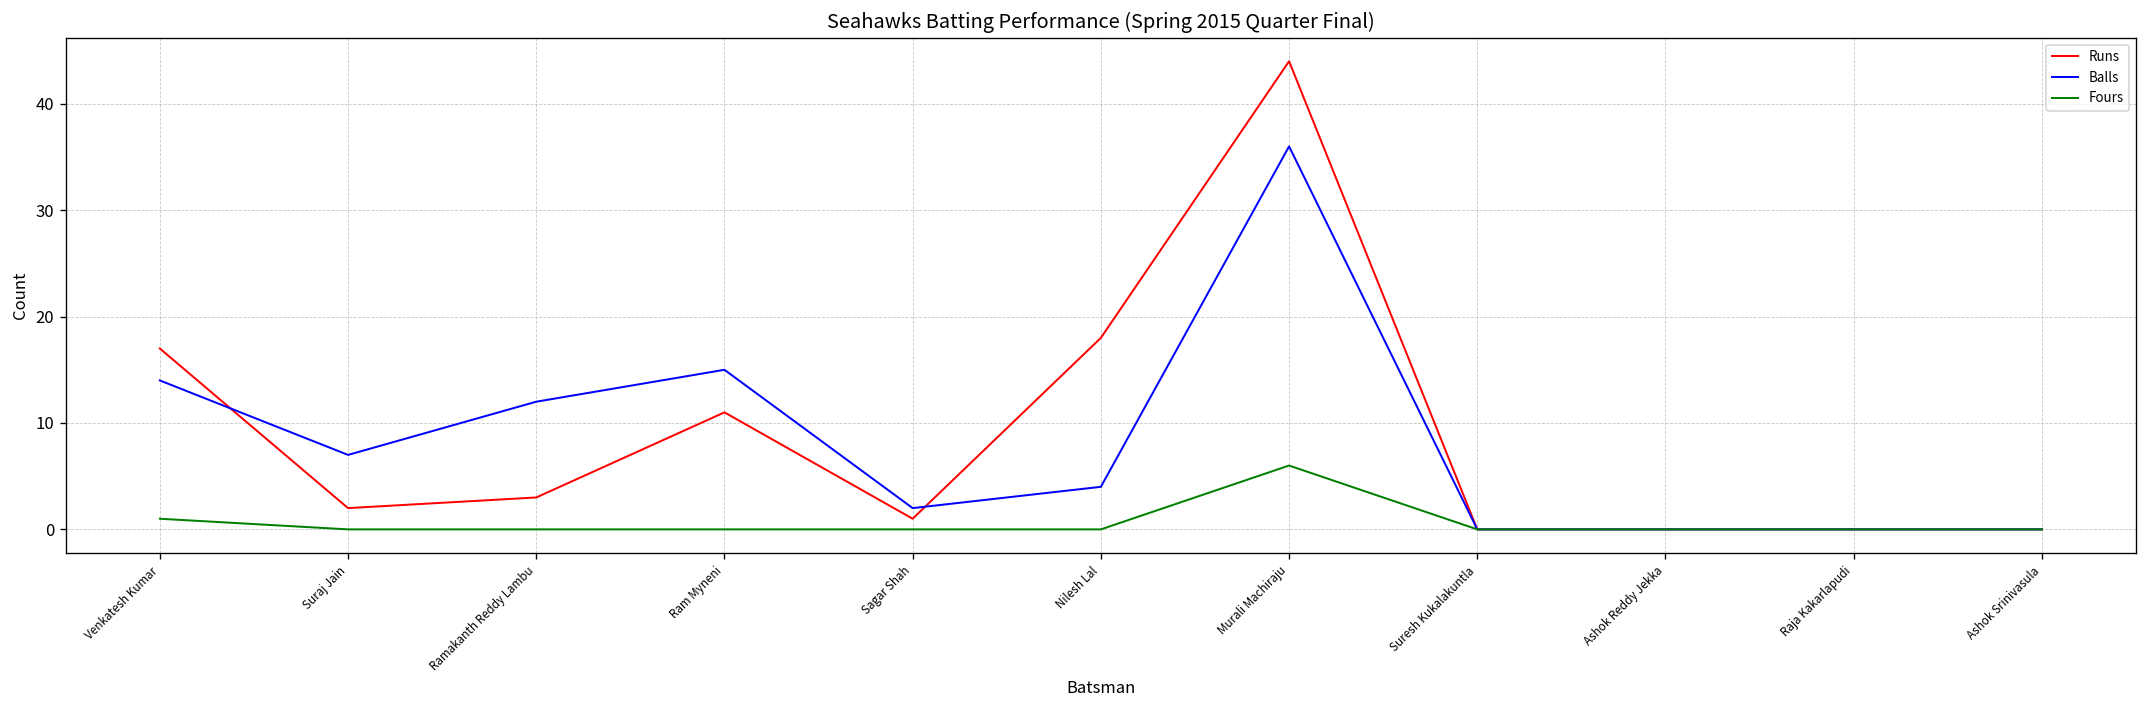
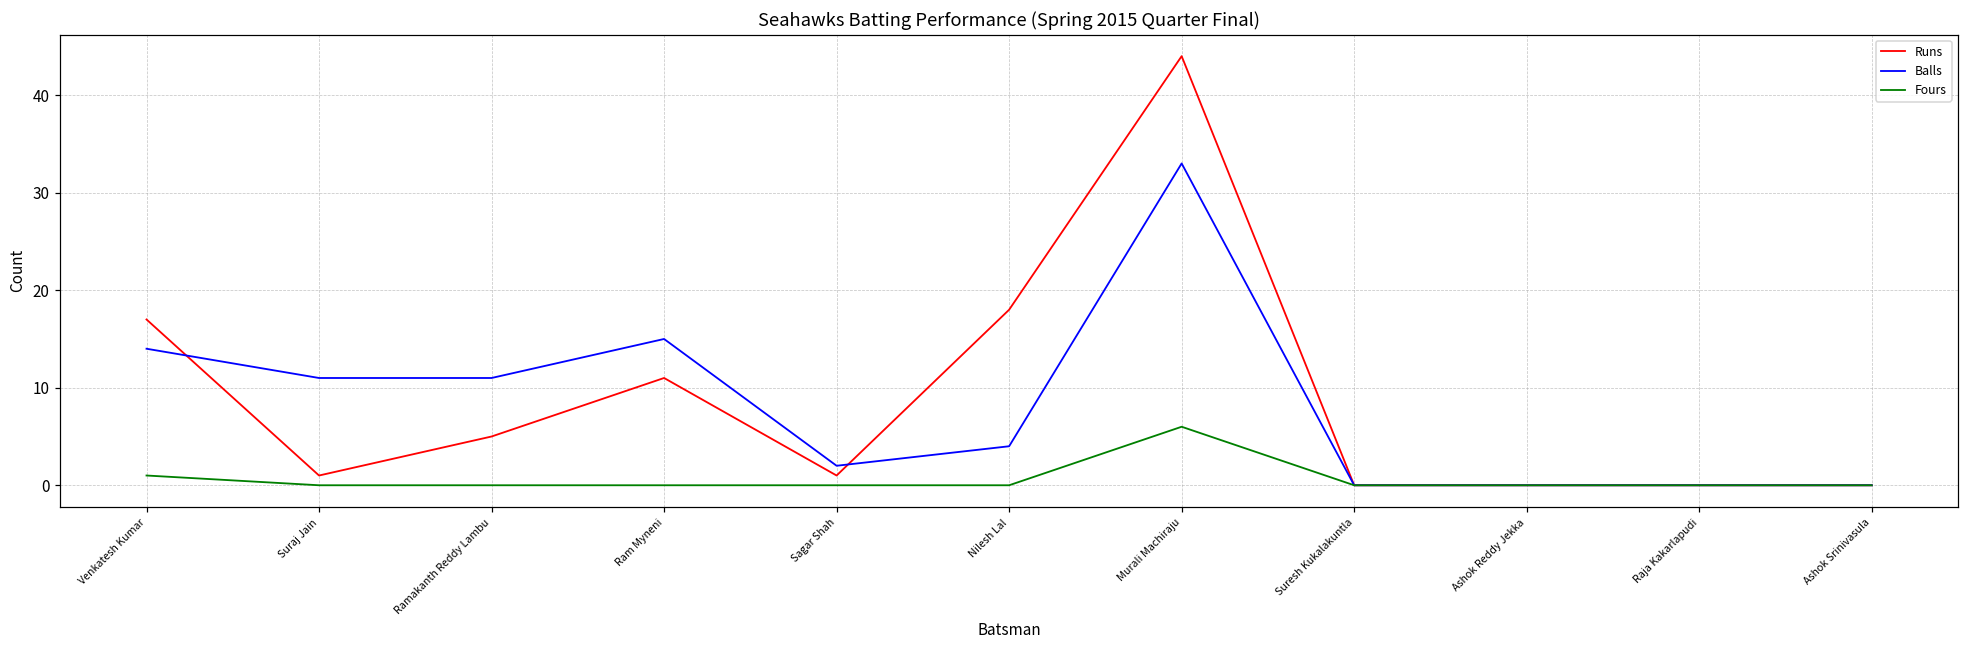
Runs, Suraj Jain: 2 -> 1
Balls, Suraj Jain: 7 -> 11
Runs, Ramakanth Reddy Lambu: 3 -> 5
Balls, Ramakanth Reddy Lambu: 12 -> 11
Balls, Murali Machiraju: 36 -> 33
